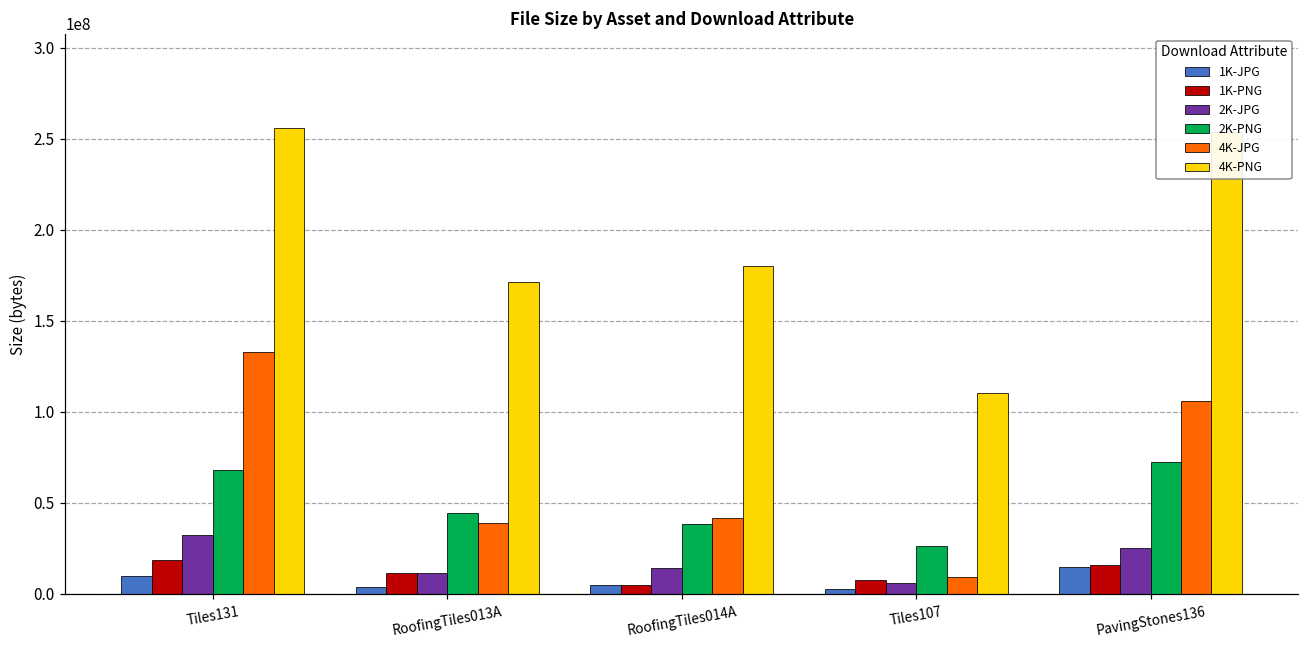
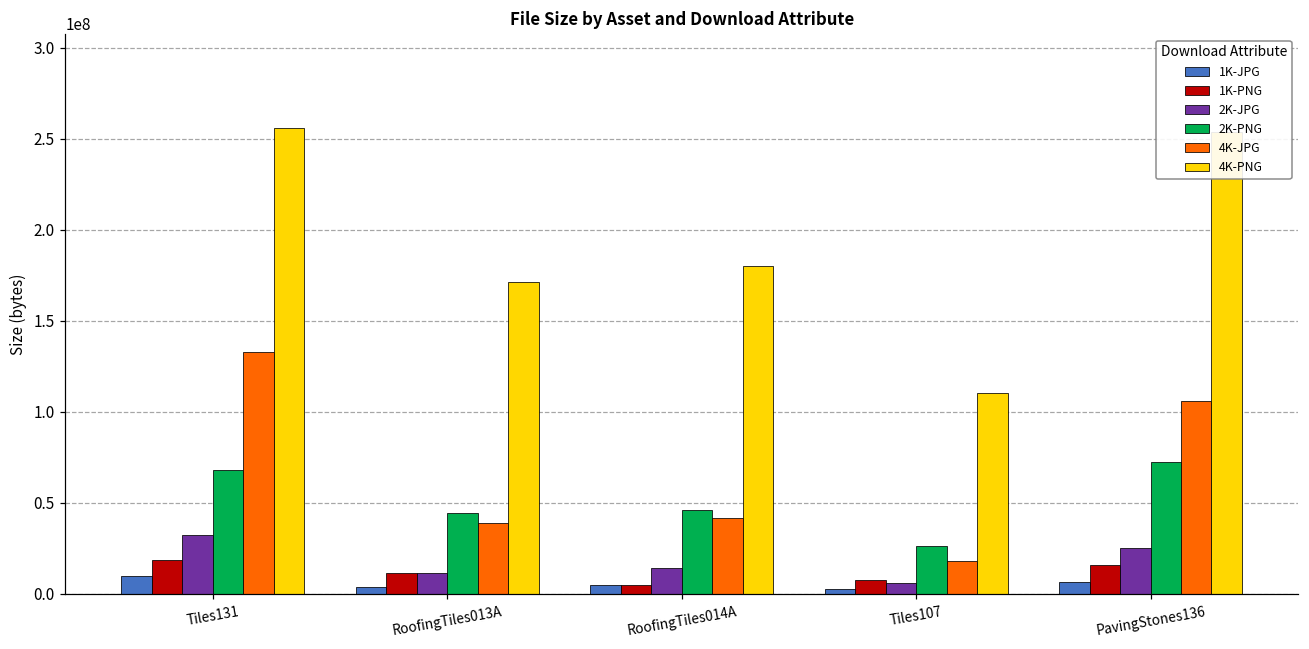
2K-PNG, RoofingTiles014A: 38000000 -> 46000000
4K-JPG, Tiles107: 9000000 -> 18000000
1K-JPG, PavingStones136: 15000000 -> 6000000
